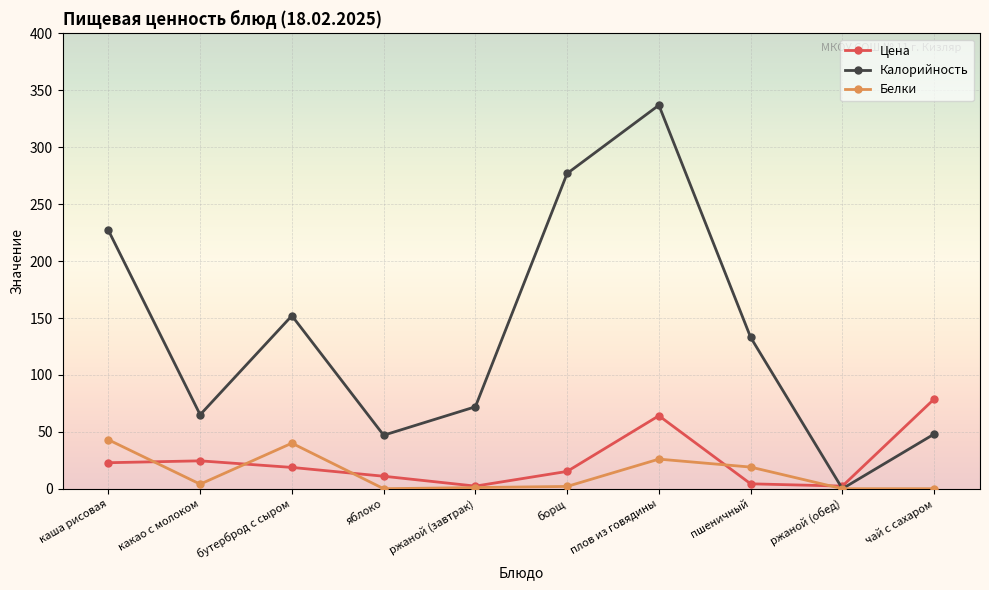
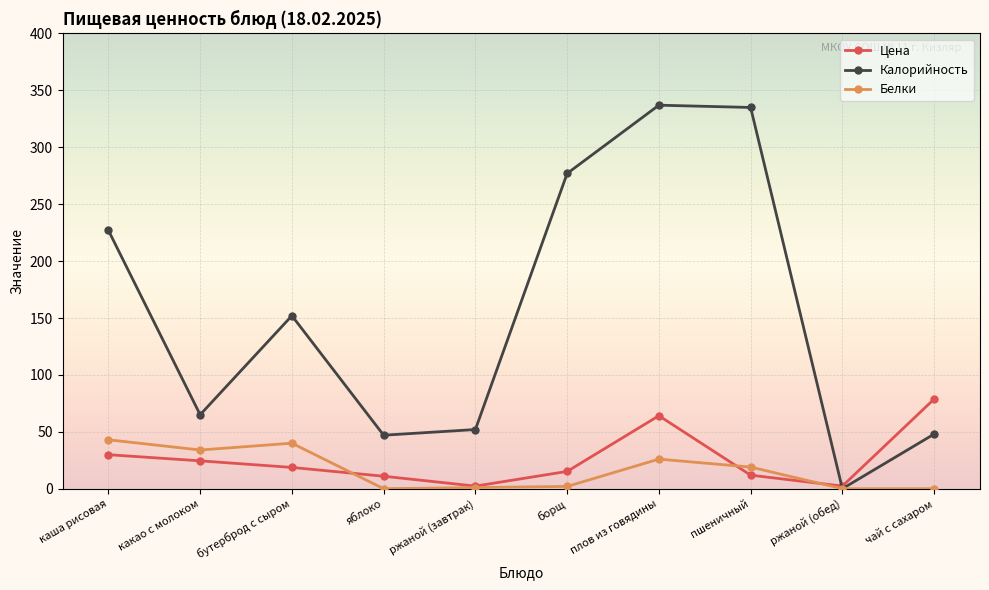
Цена, каша рисовая: 23 -> 30
Белки, какао с молоком: 4 -> 34
Калорийность, ржаной (завтрак): 72 -> 52
Цена, пшеничный: 4 -> 12
Калорийность, пшеничный: 133 -> 335
